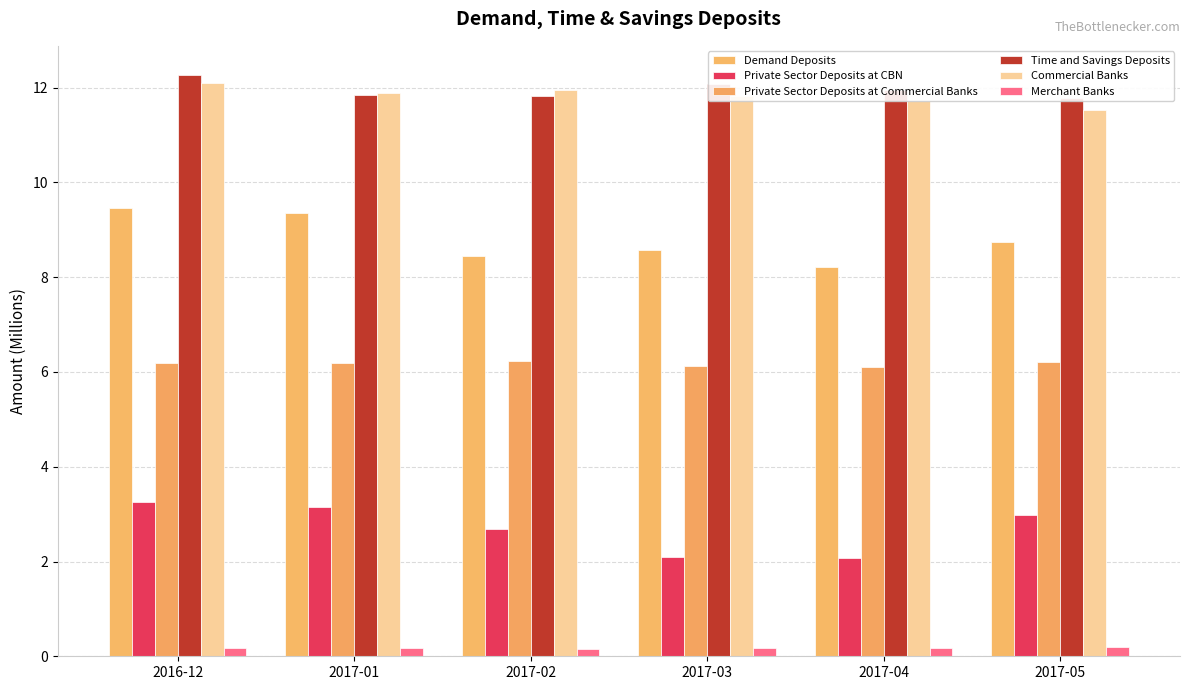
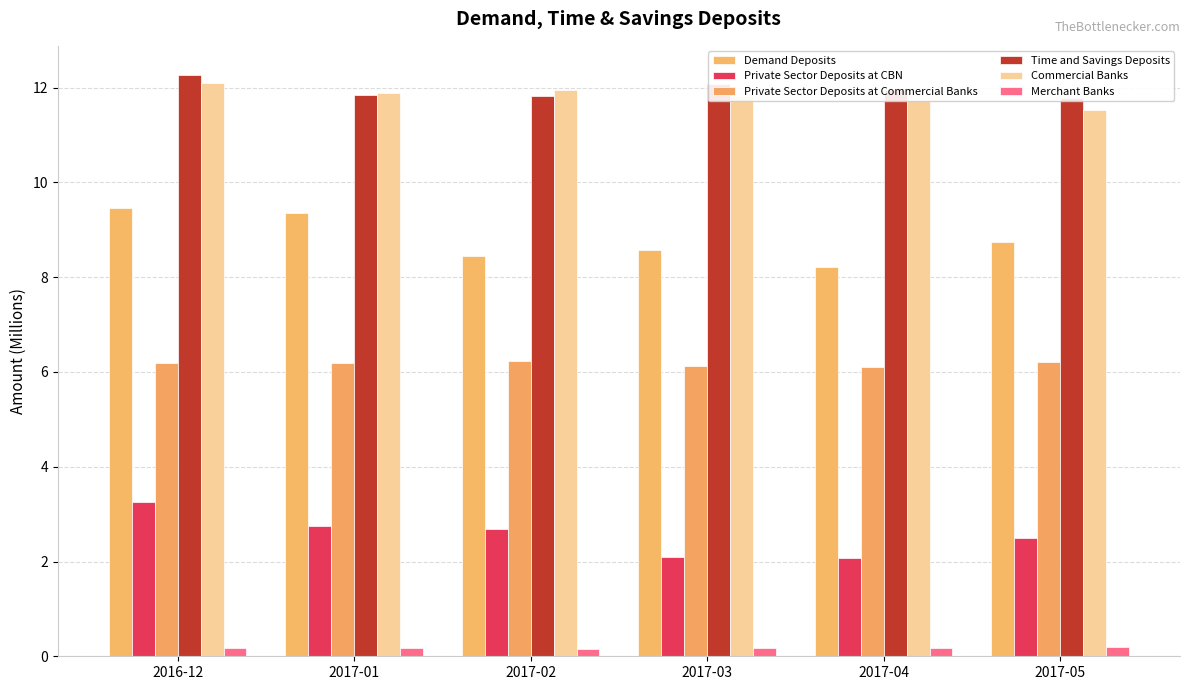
Private Sector Deposits at CBN, 2017-01: 3.1 -> 2.8
Private Sector Deposits at CBN, 2017-05: 3.0 -> 2.5
